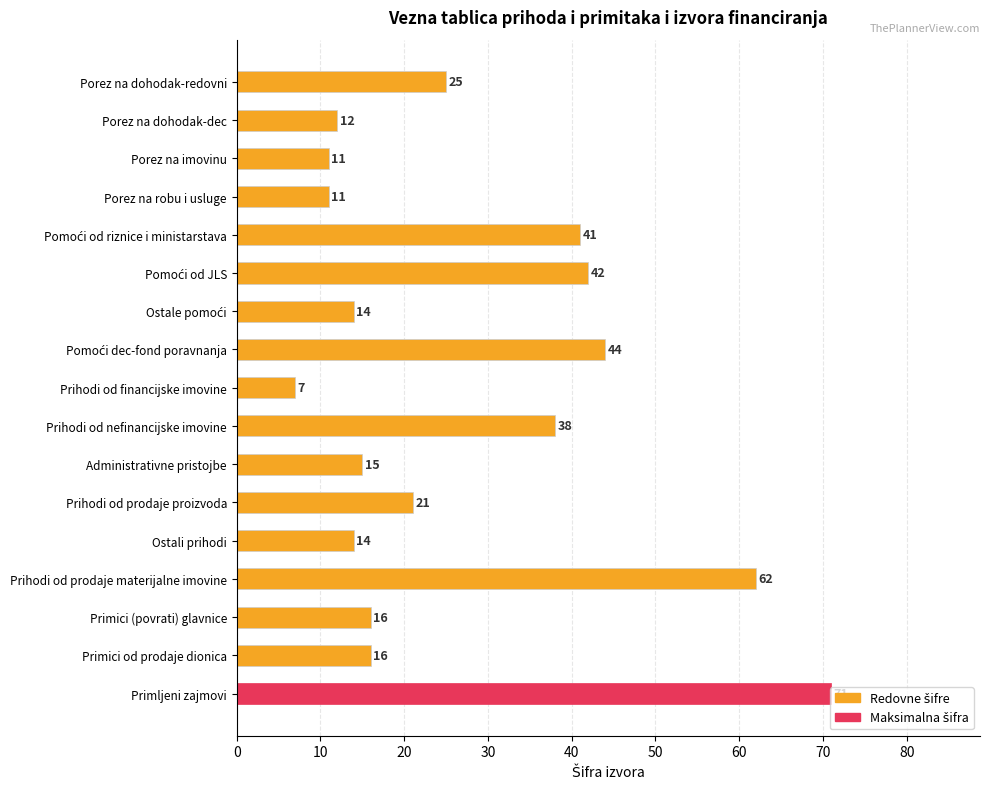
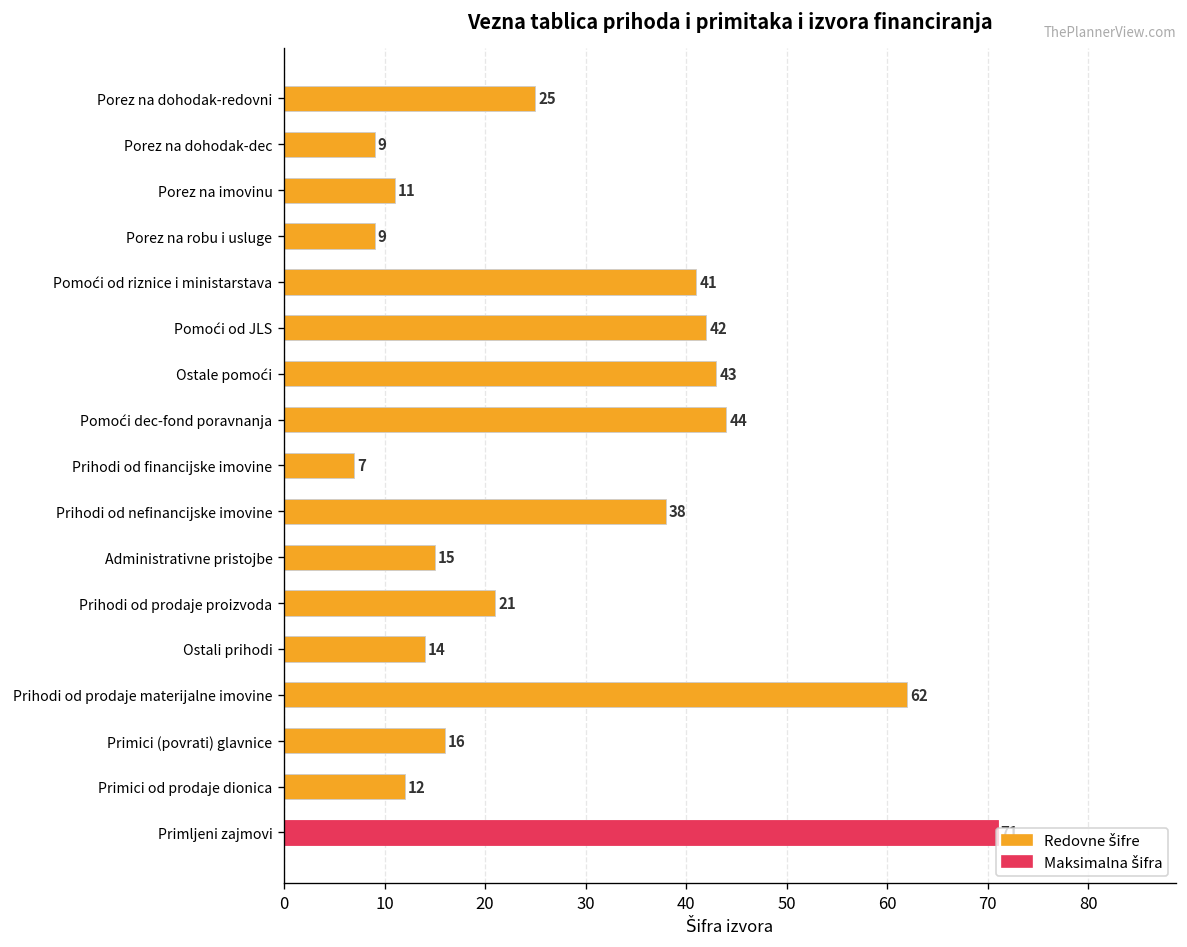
Porez na dohodak-dec: 12 -> 9
Porez na robu i usluge: 11 -> 9
Ostale pomoći: 14 -> 43
Primici od prodaje dionica: 16 -> 12
